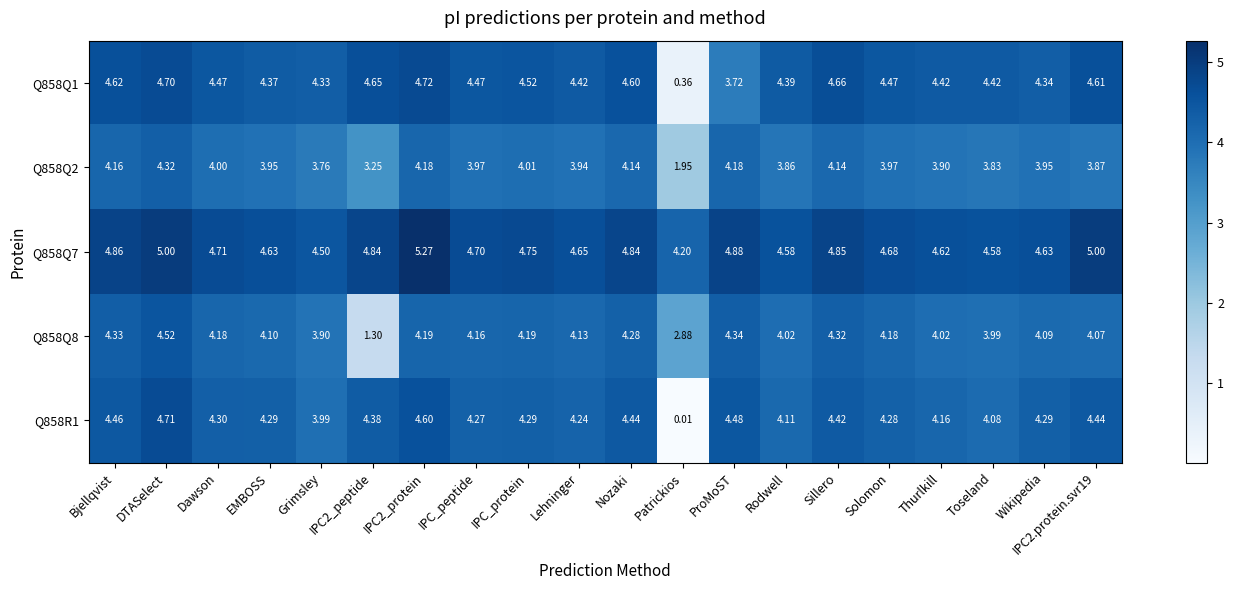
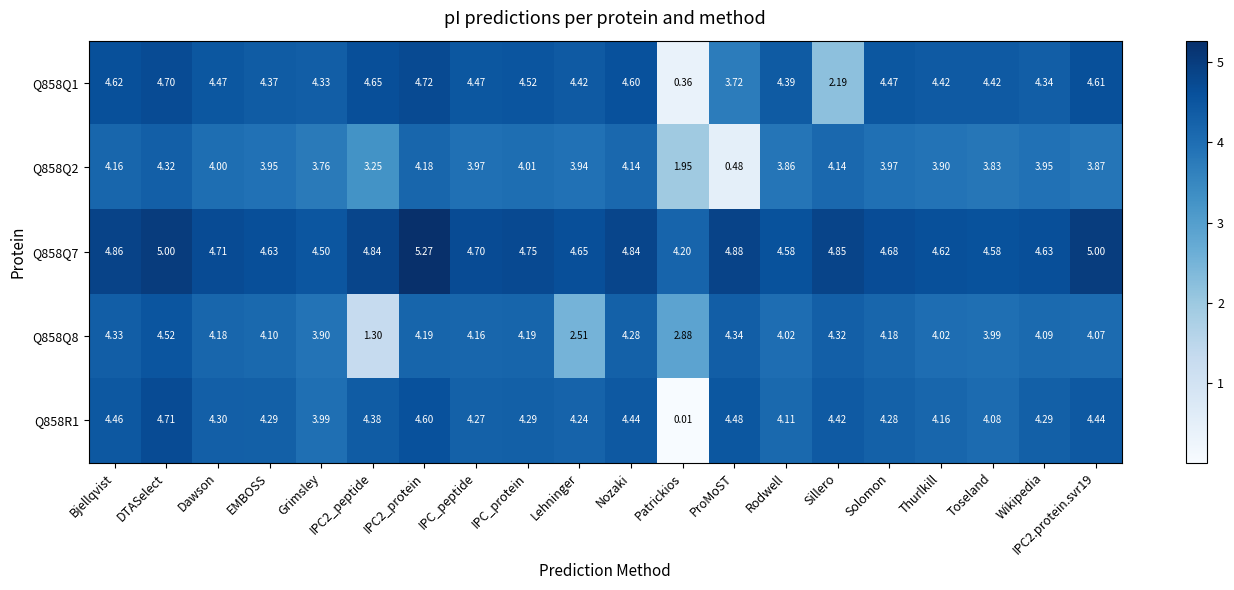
Q858Q1, Sillero: 4.66 -> 2.19
Q858Q2, ProMoST: 4.18 -> 0.48
Q858Q8, Lehninger: 4.13 -> 2.51
